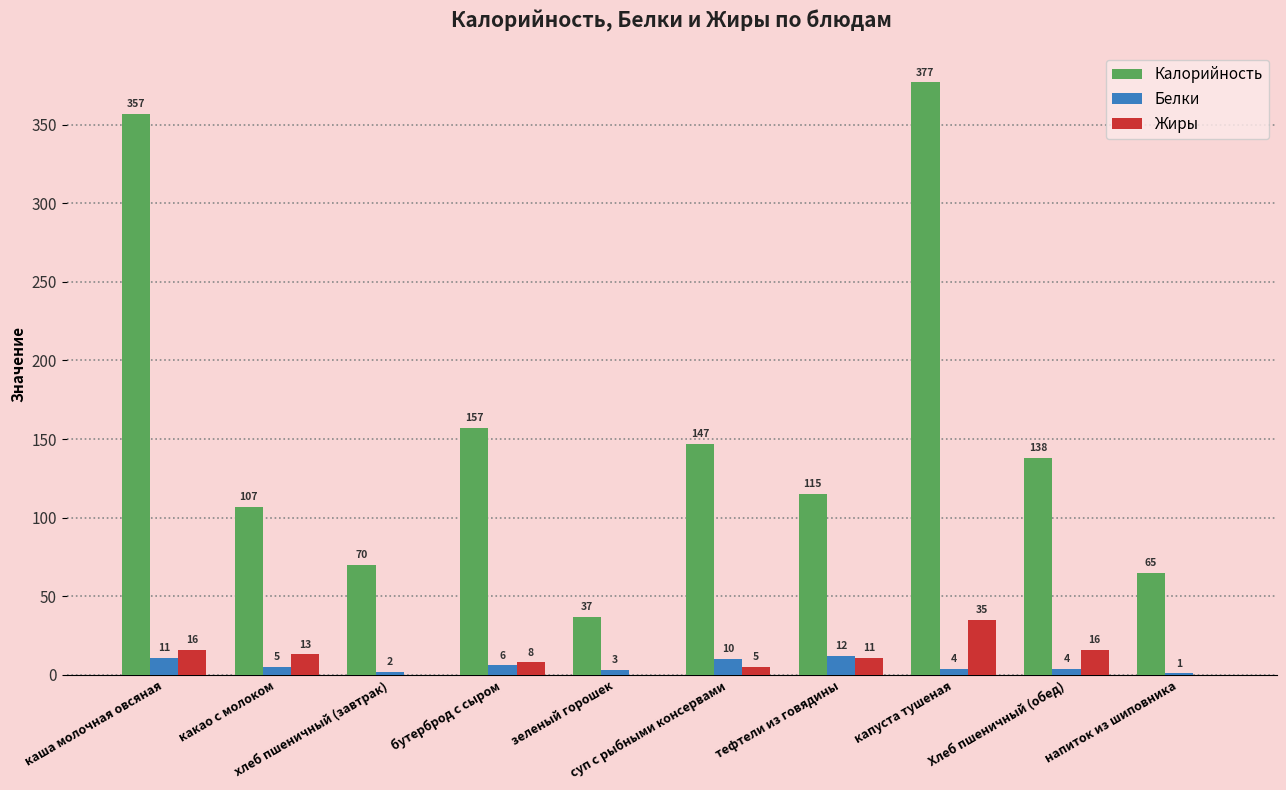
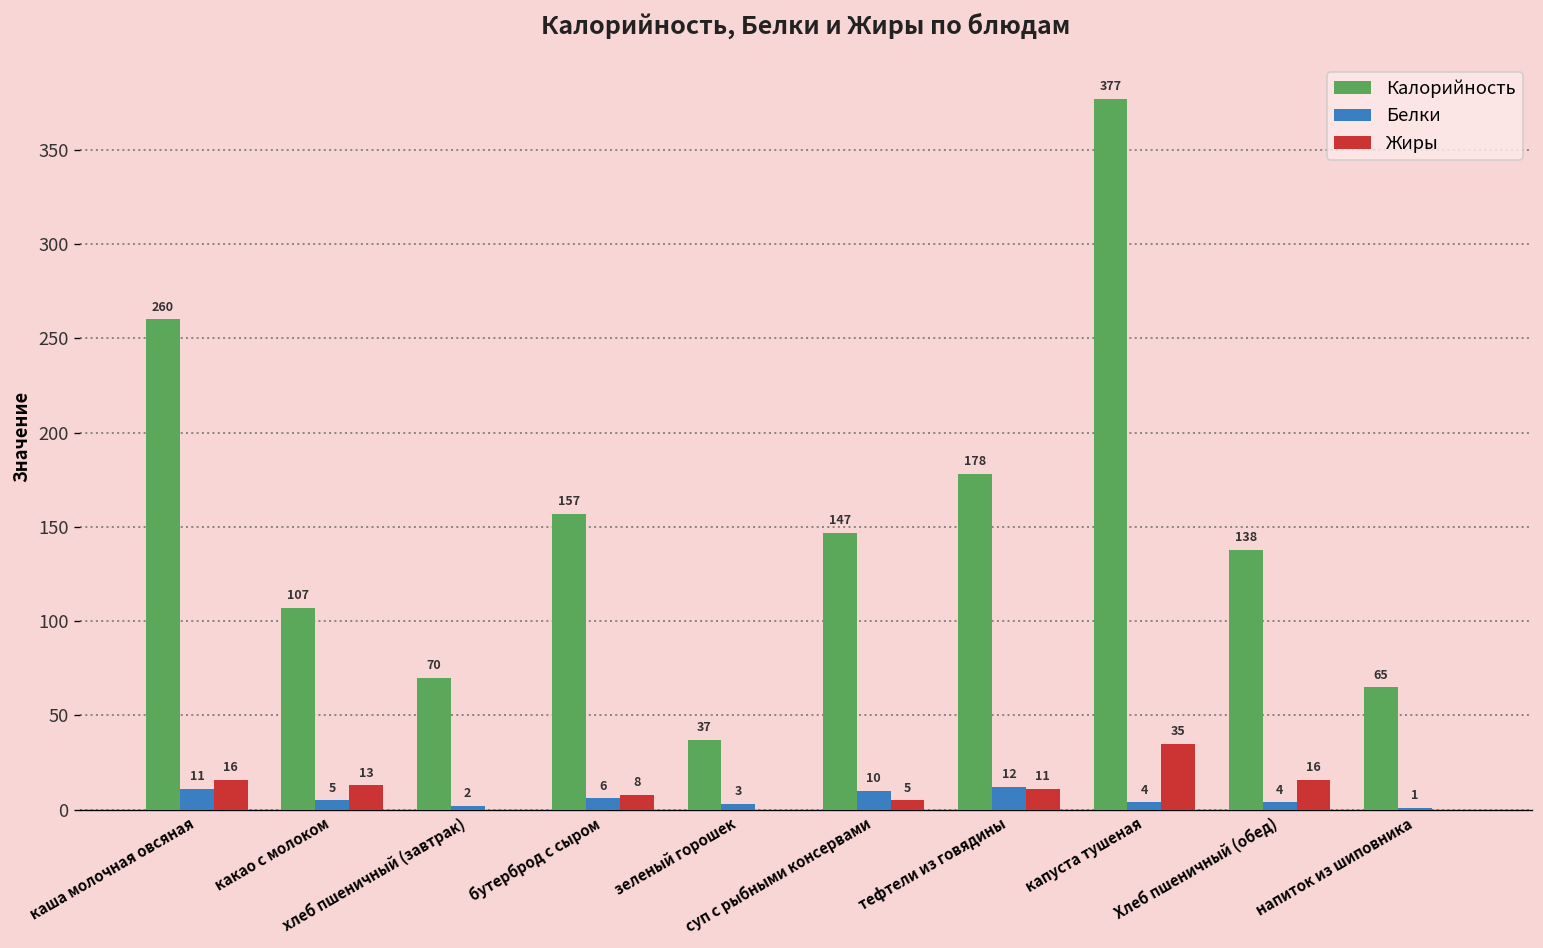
Калорийность, каша молочная овсяная: 357 -> 260
Калорийность, тефтели из говядины: 115 -> 178
